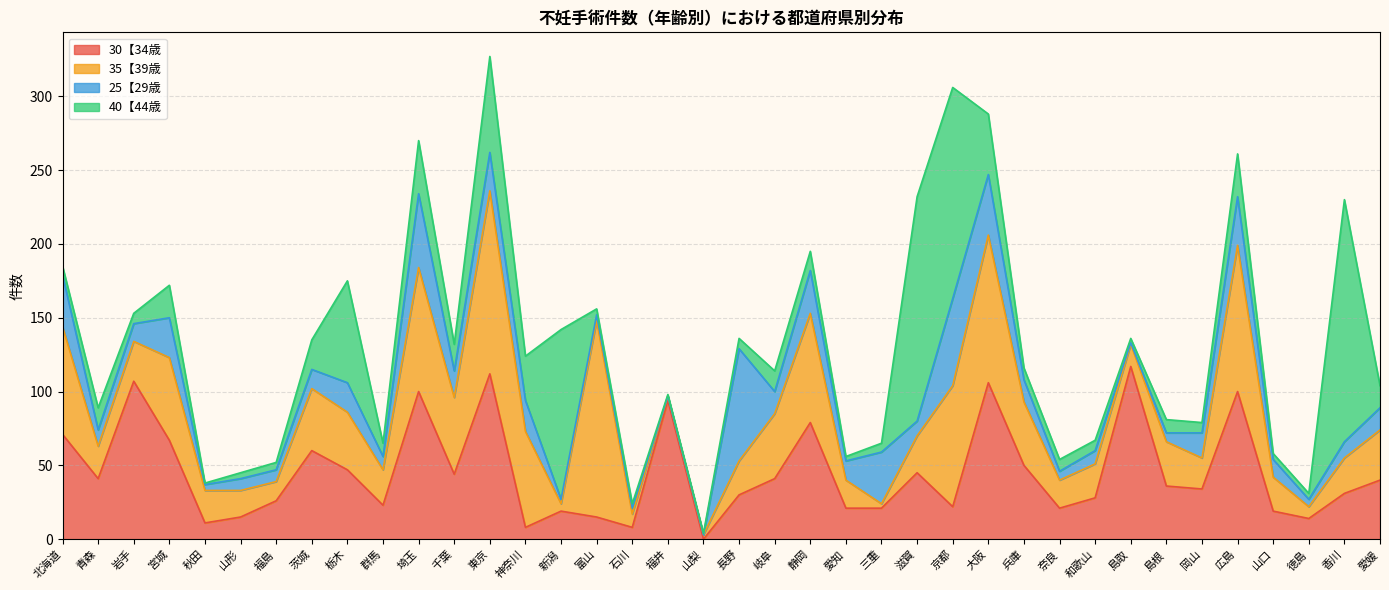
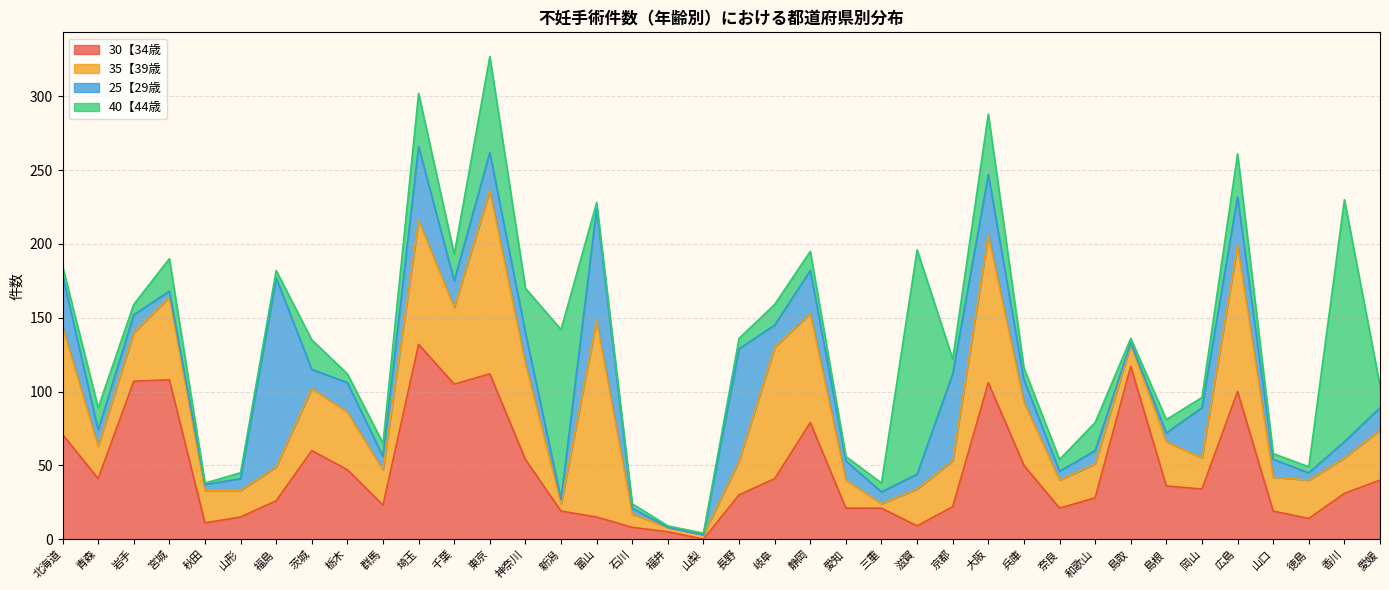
35【39歳, 岩手: 27 -> 33
30【34歳, 宮城: 67 -> 108
25【29歳, 宮城: 27 -> 4
35【39歳, 福島: 13 -> 23
25【29歳, 福島: 8 -> 128
40【44歳, 栃木: 69 -> 6
30【34歳, 埼玉: 100 -> 132
30【34歳, 千葉: 44 -> 105
30【34歳, 神奈川: 8 -> 54
25【29歳, 富山: 4 -> 76
30【34歳, 福井: 94 -> 5
35【39歳, 岐阜: 44 -> 89
25【29歳, 三重: 35 -> 8
30【34歳, 滋賀: 45 -> 9
35【39歳, 京都: 82 -> 31
40【44歳, 京都: 143 -> 10
40【44歳, 和歌山: 7 -> 19
25【29歳, 岡山: 17 -> 34
35【39歳, 徳島: 8 -> 26
